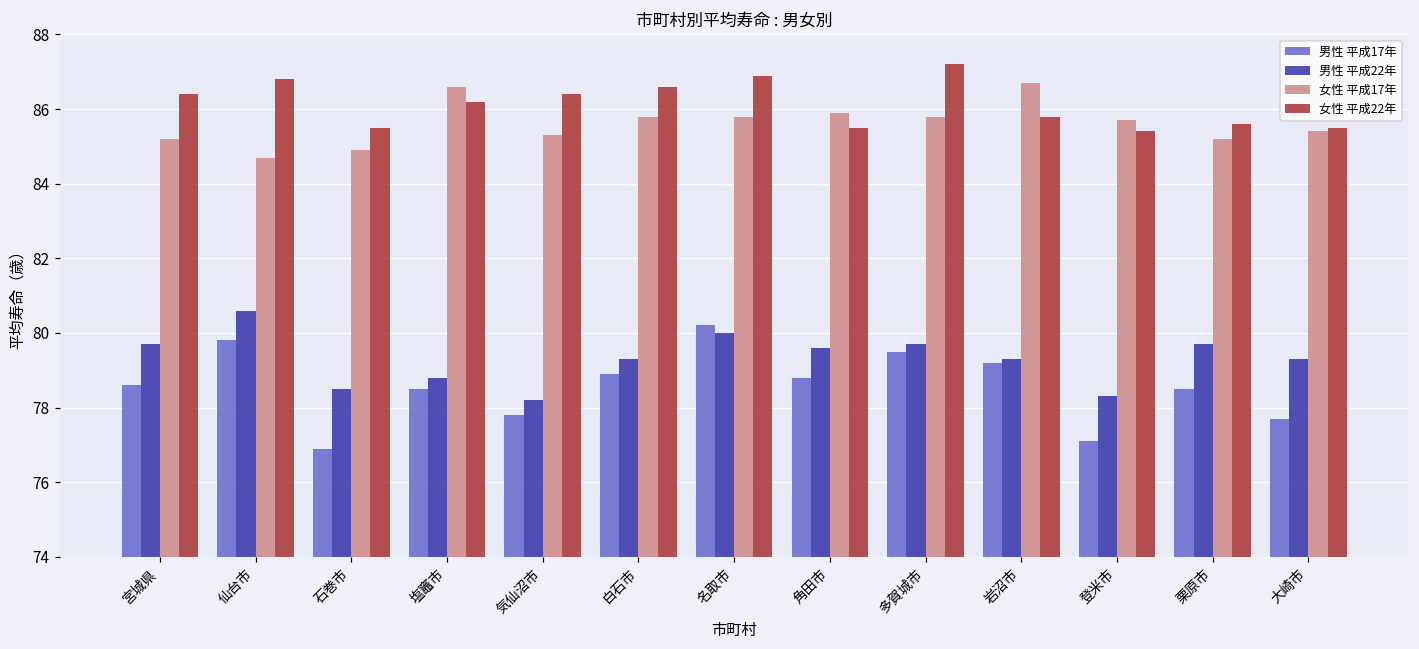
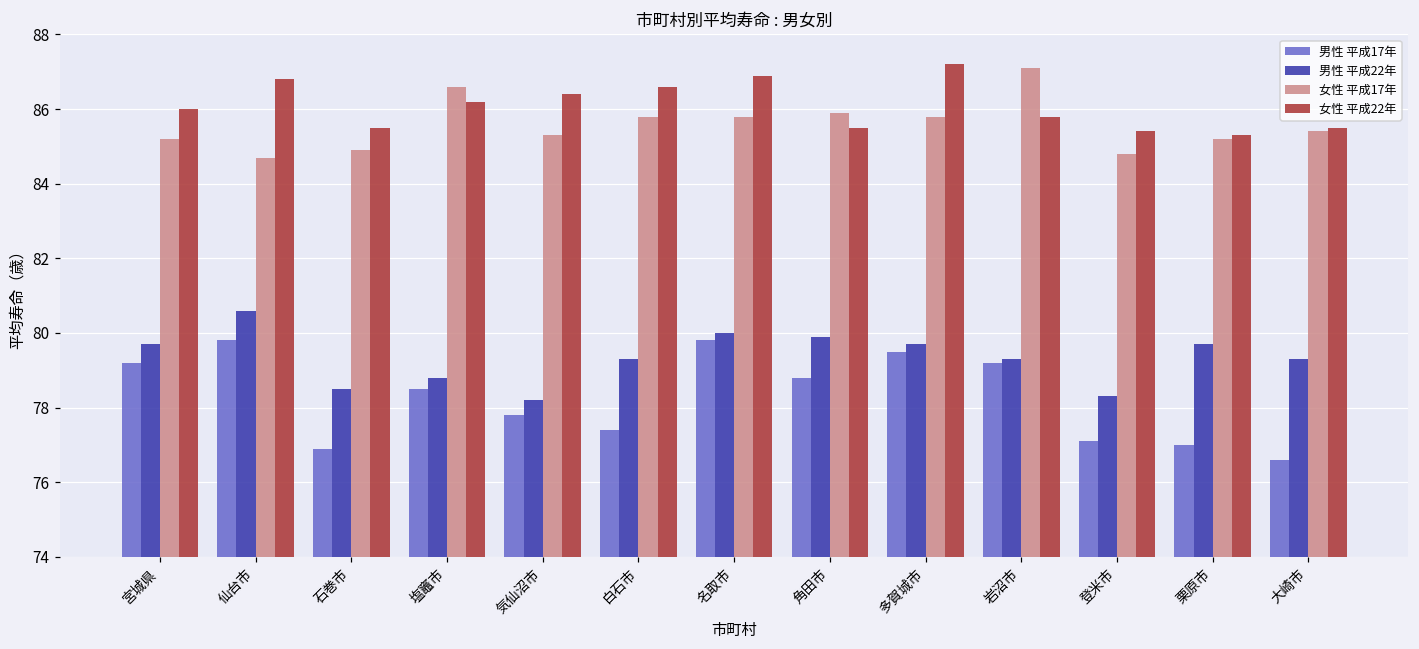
男性 平成17年, 宮城県: 78.6 -> 79.2
女性 平成22年, 宮城県: 86.4 -> 86.0
男性 平成17年, 白石市: 78.9 -> 77.4
男性 平成17年, 名取市: 80.2 -> 79.8
男性 平成22年, 角田市: 79.6 -> 79.9
女性 平成17年, 岩沼市: 86.7 -> 87.1
女性 平成17年, 登米市: 85.7 -> 84.8
男性 平成17年, 栗原市: 78.5 -> 77.0
女性 平成22年, 栗原市: 85.6 -> 85.3
男性 平成17年, 大崎市: 77.7 -> 76.6
